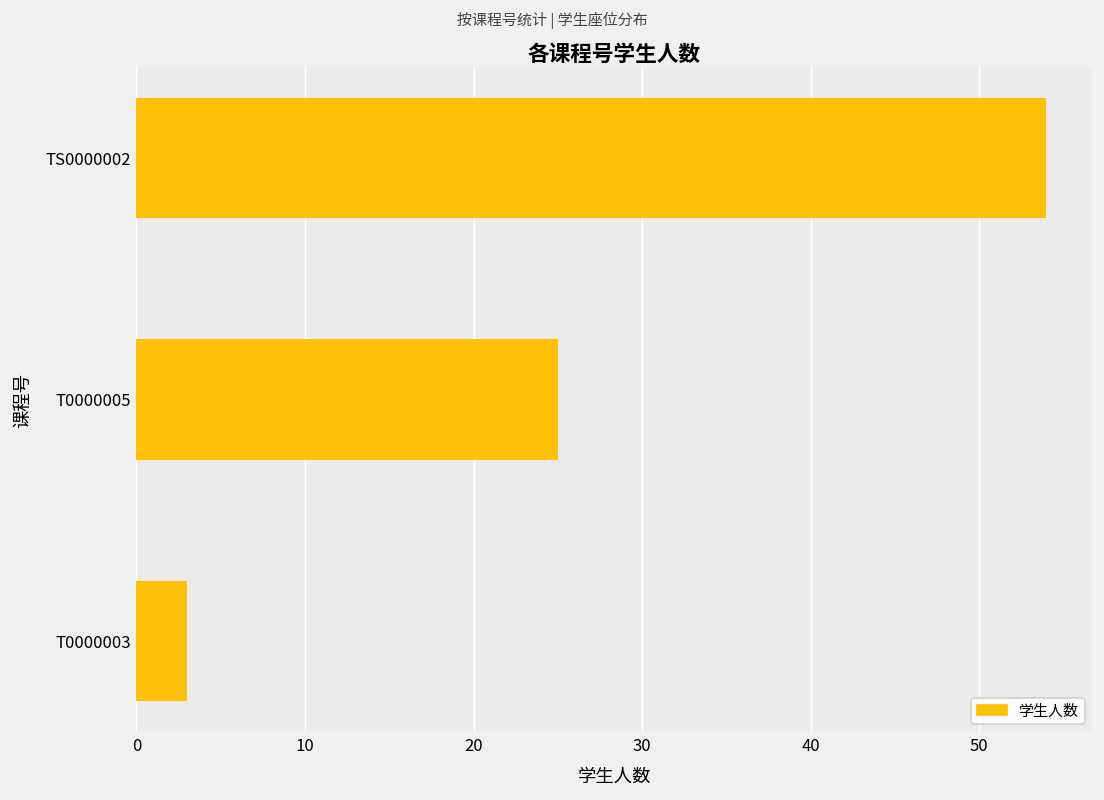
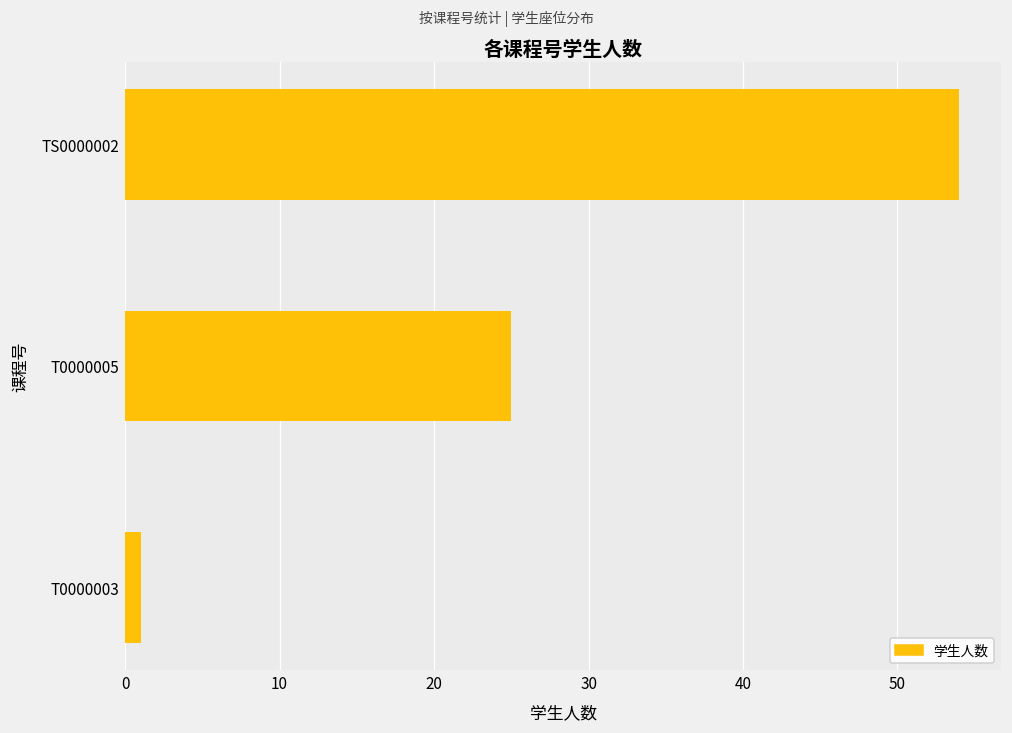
T0000003: 3 -> 1
